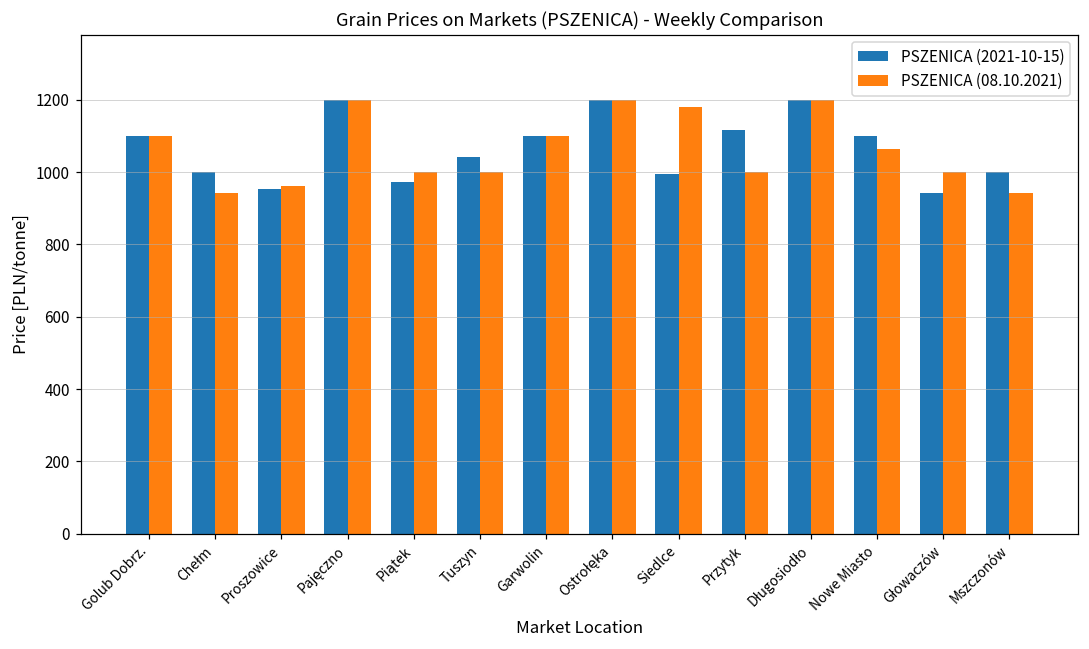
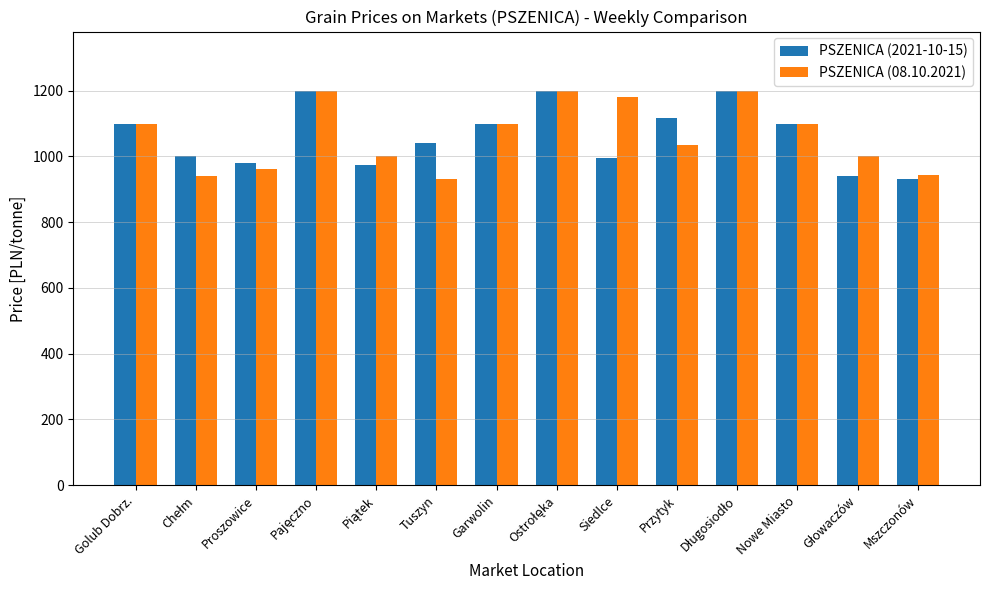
PSZENICA (2021-10-15), Proszowice: 950 -> 980
PSZENICA (08.10.2021), Tuszyn: 1000 -> 930
PSZENICA (08.10.2021), Przytyk: 1000 -> 1030
PSZENICA (08.10.2021), Nowe Miasto: 1070 -> 1100
PSZENICA (2021-10-15), Mszczonów: 1000 -> 930
